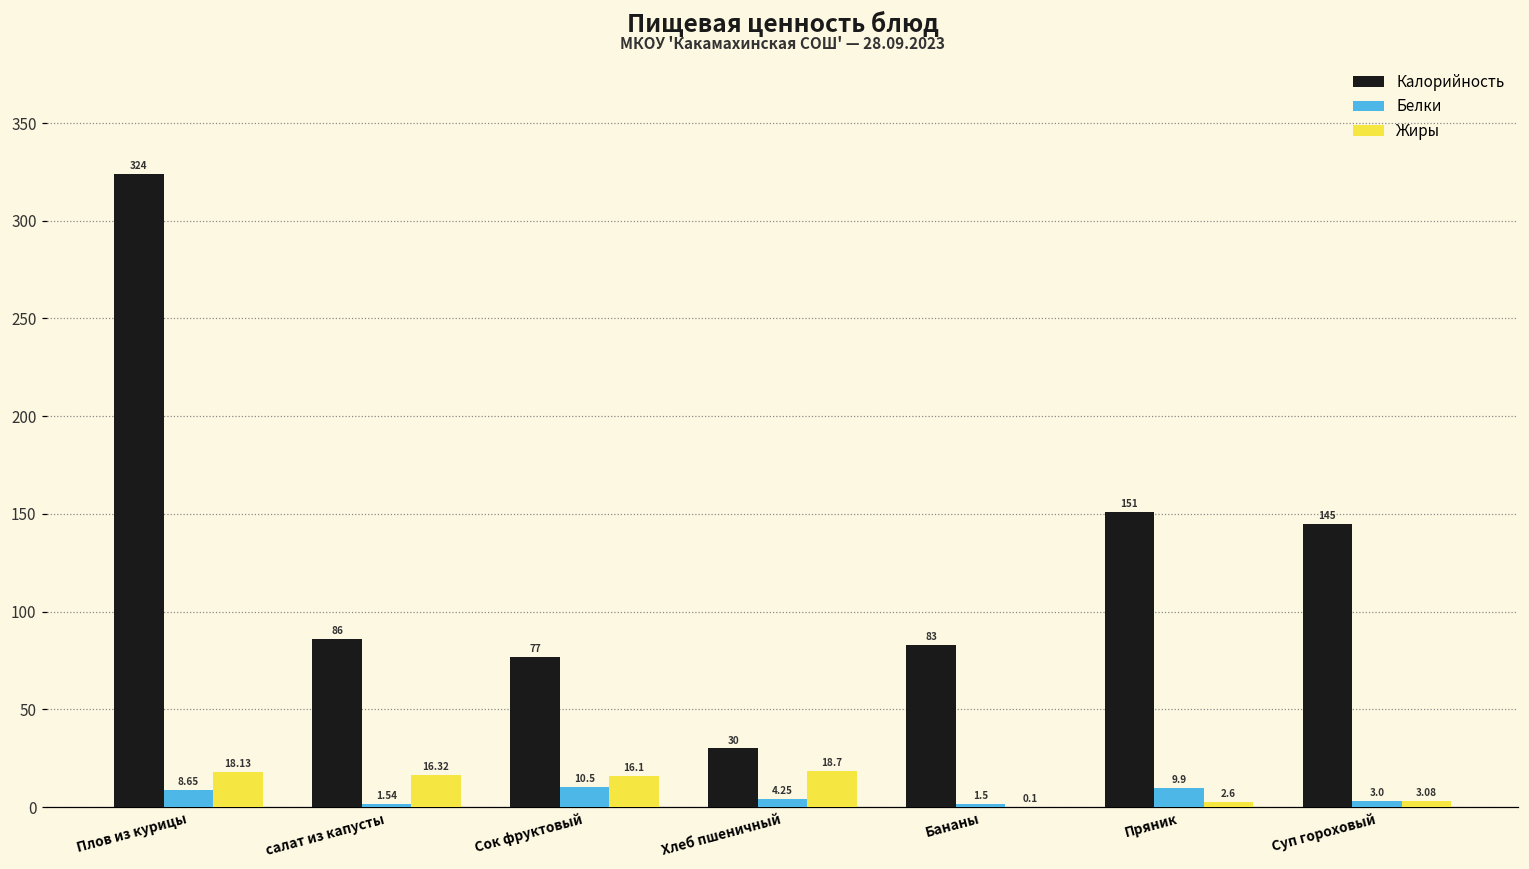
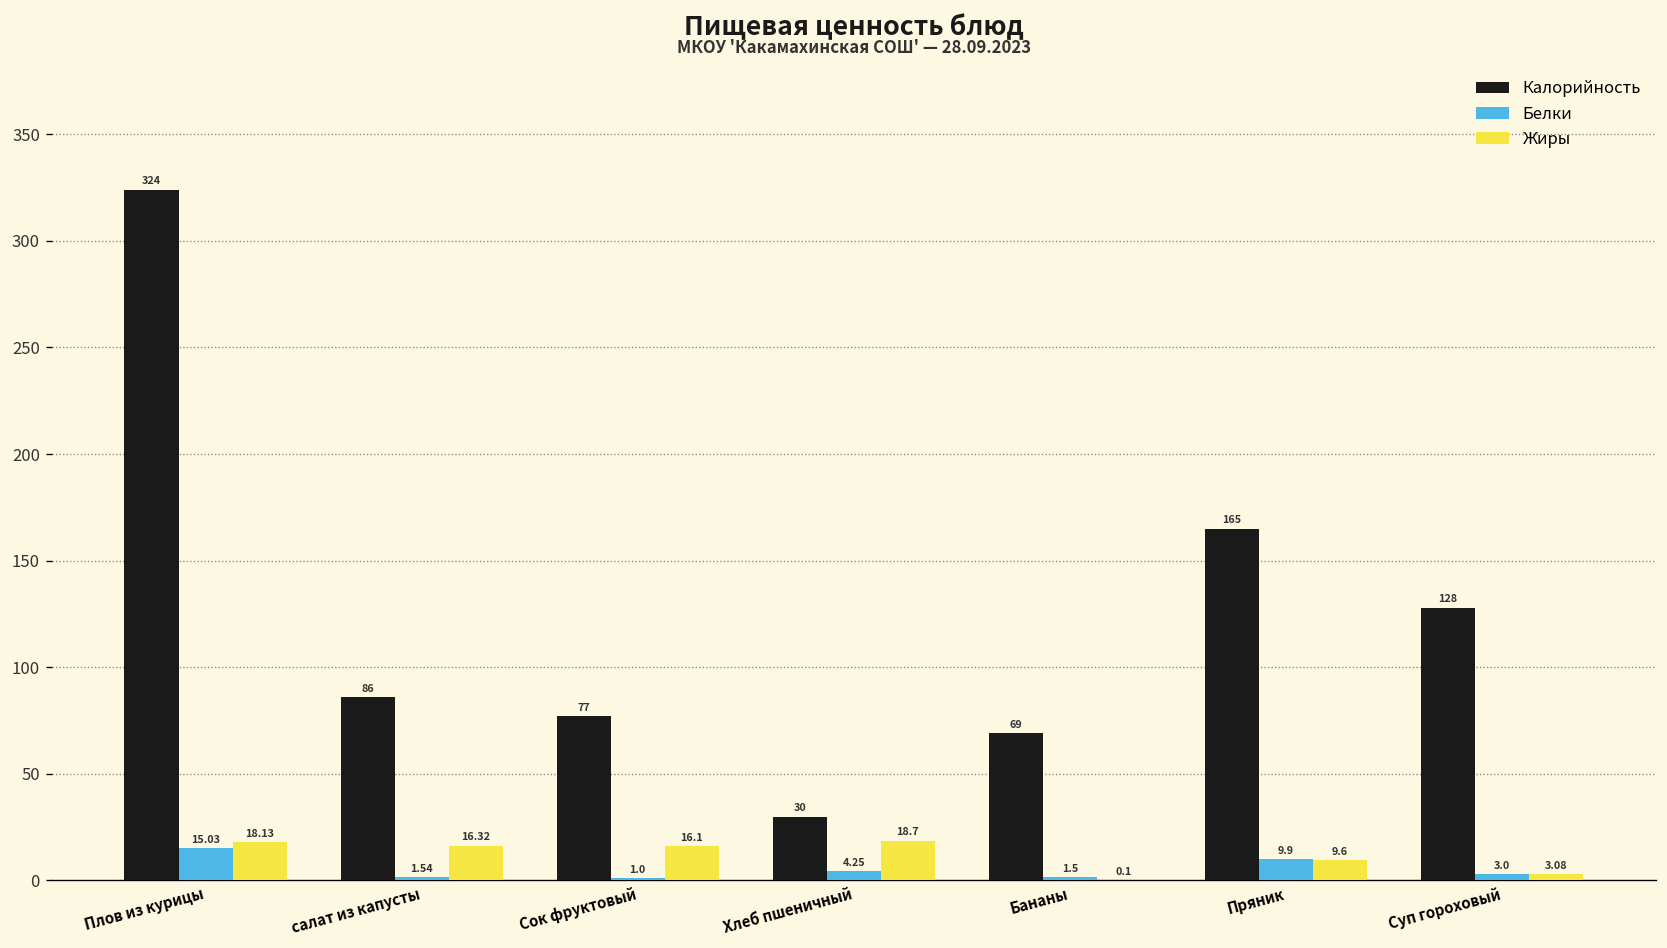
Белки, Плов из курицы: 8.65 -> 15.03
Белки, Сок фруктовый: 10.5 -> 1.0
Калорийность, Бананы: 83 -> 69
Калорийность, Пряник: 151 -> 165
Жиры, Пряник: 2.6 -> 9.6
Калорийность, Суп гороховый: 145 -> 128
